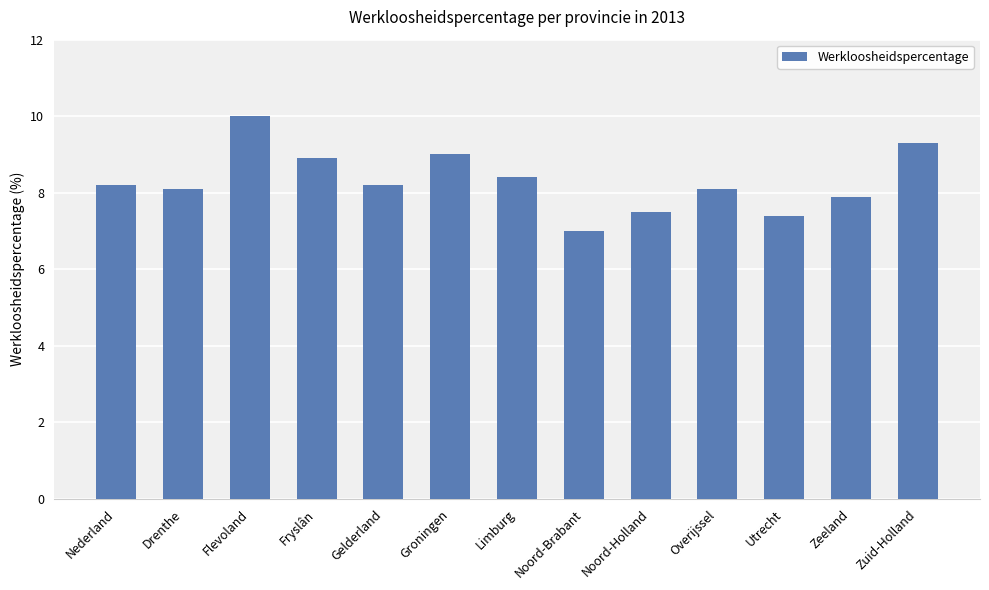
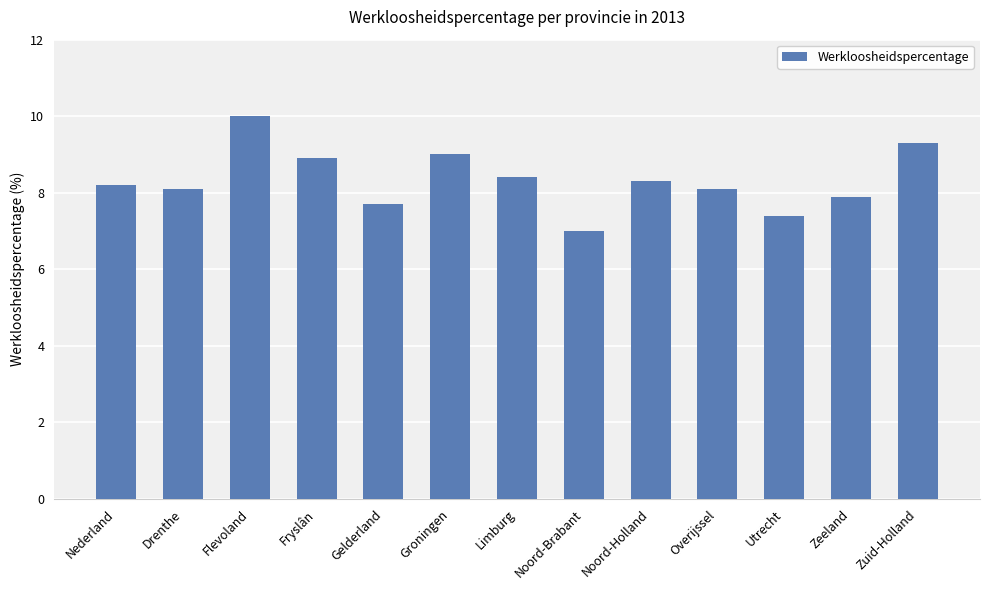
Gelderland: 8.2 -> 7.7
Noord-Holland: 7.5 -> 8.3
